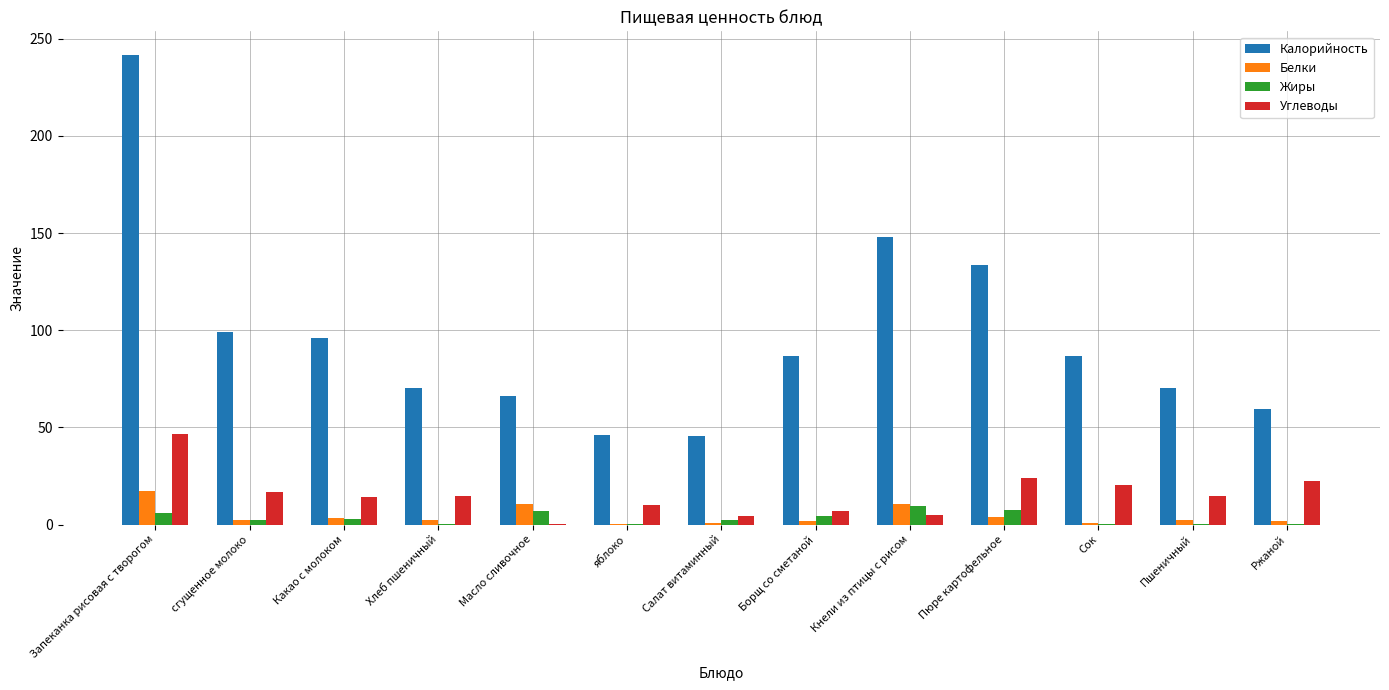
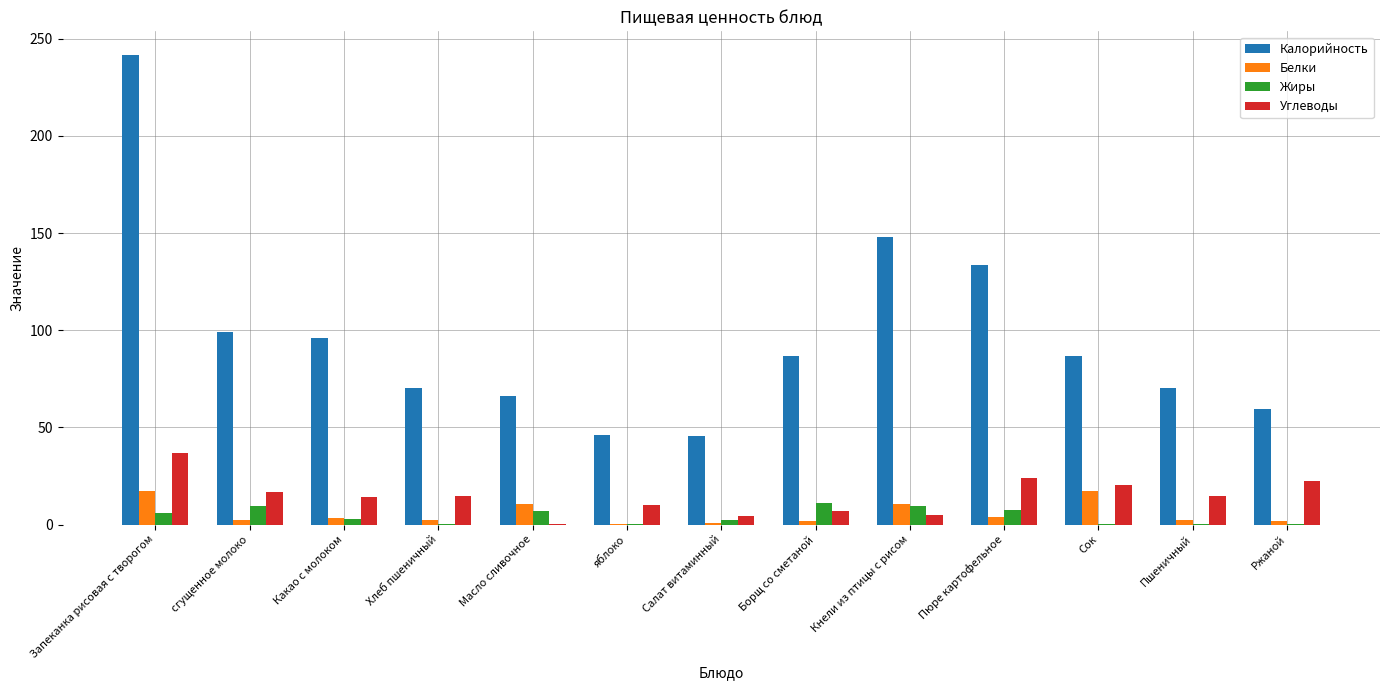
Углеводы, Запеканка рисовая с творогом: 47 -> 37
Жиры, сгущенное молоко: 3 -> 10
Жиры, Борщ со сметаной: 4 -> 11
Белки, Сок: 1 -> 17
